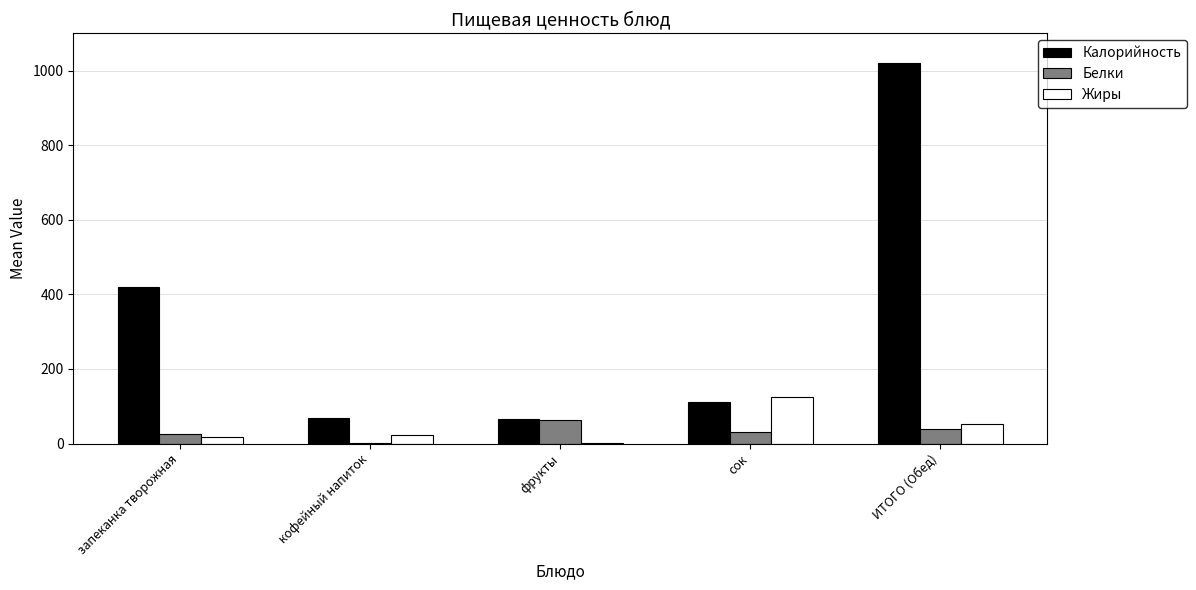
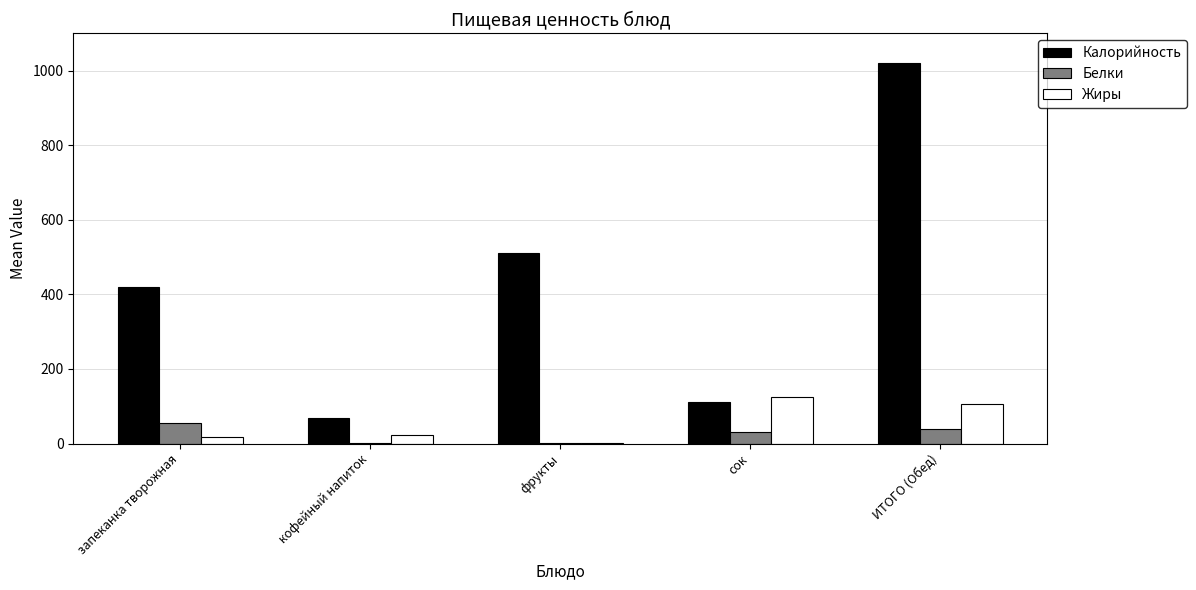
Белки, запеканка творожная: 30 -> 50
Калорийность, фрукты: 70 -> 510
Белки, фрукты: 60 -> 0
Жиры, ИТОГО (Обед): 50 -> 110
